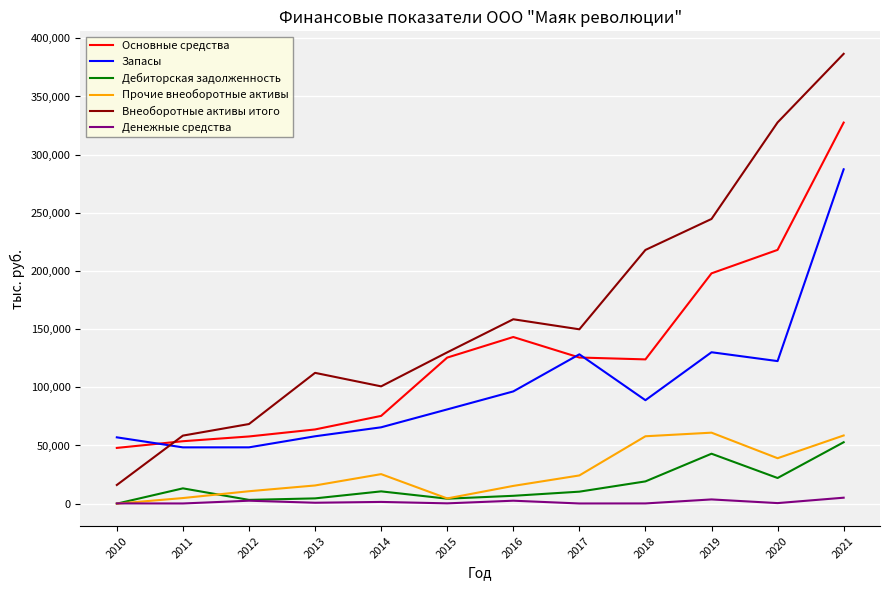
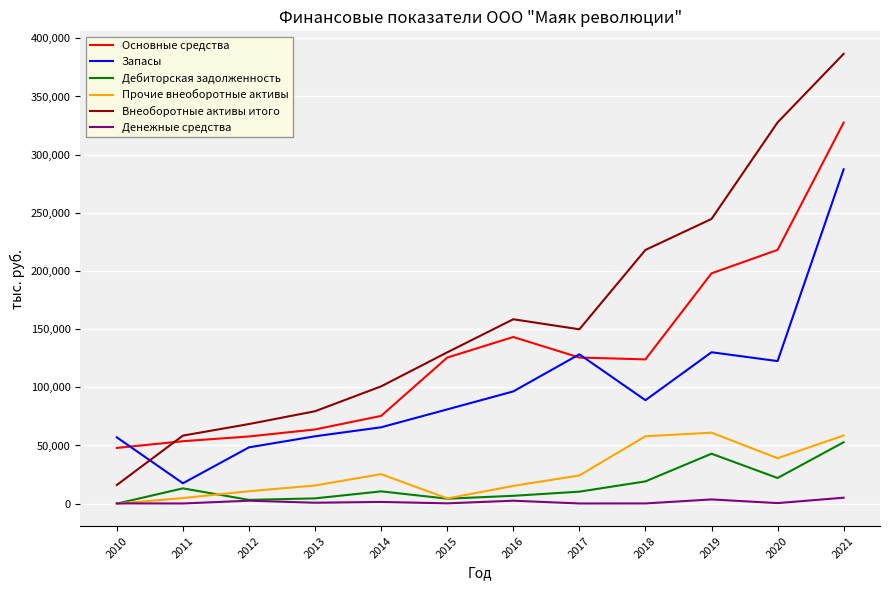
Запасы, 2011: 48,000 -> 18,000
Внеоборотные активы итого, 2013: 112,000 -> 79,000
